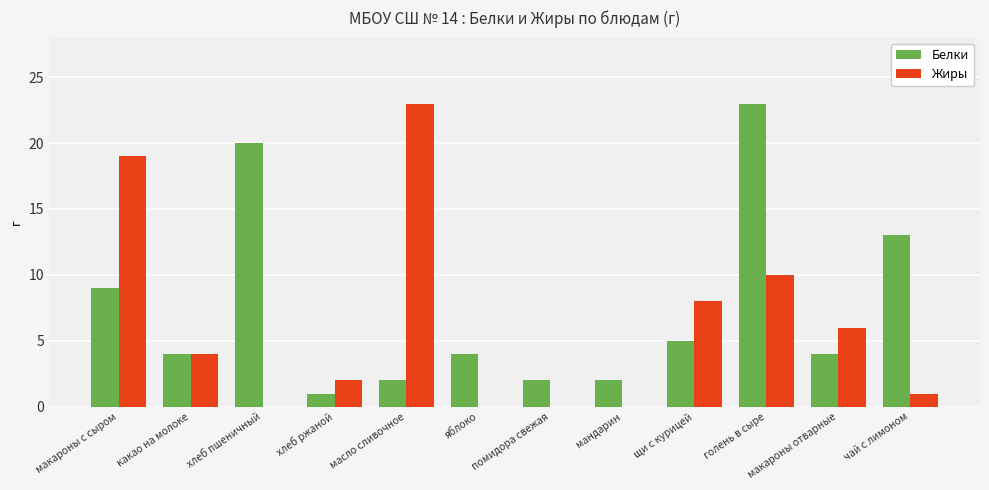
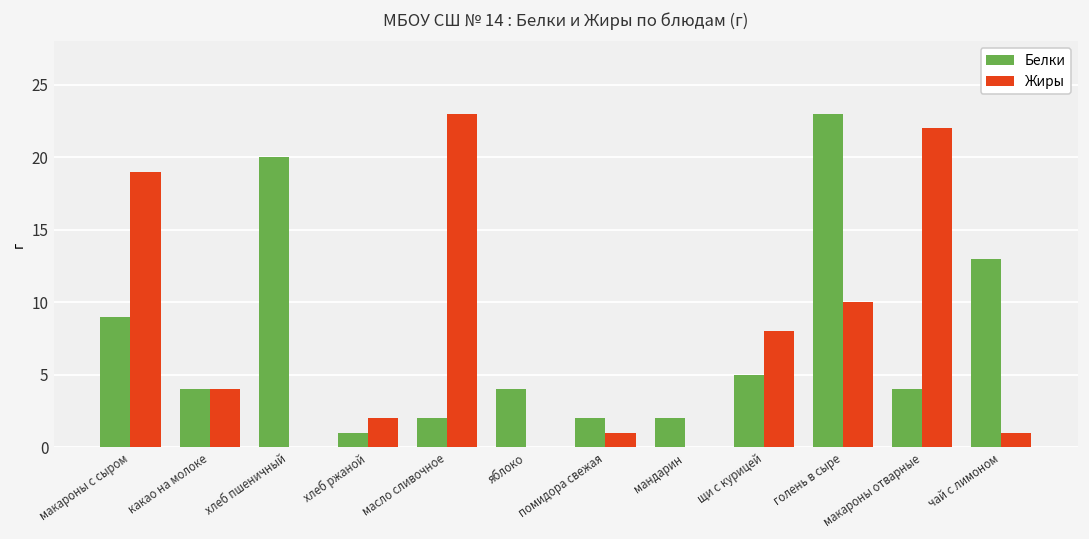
Жиры, помидора свежая: 0 -> 1
Жиры, макароны отварные: 6 -> 22
